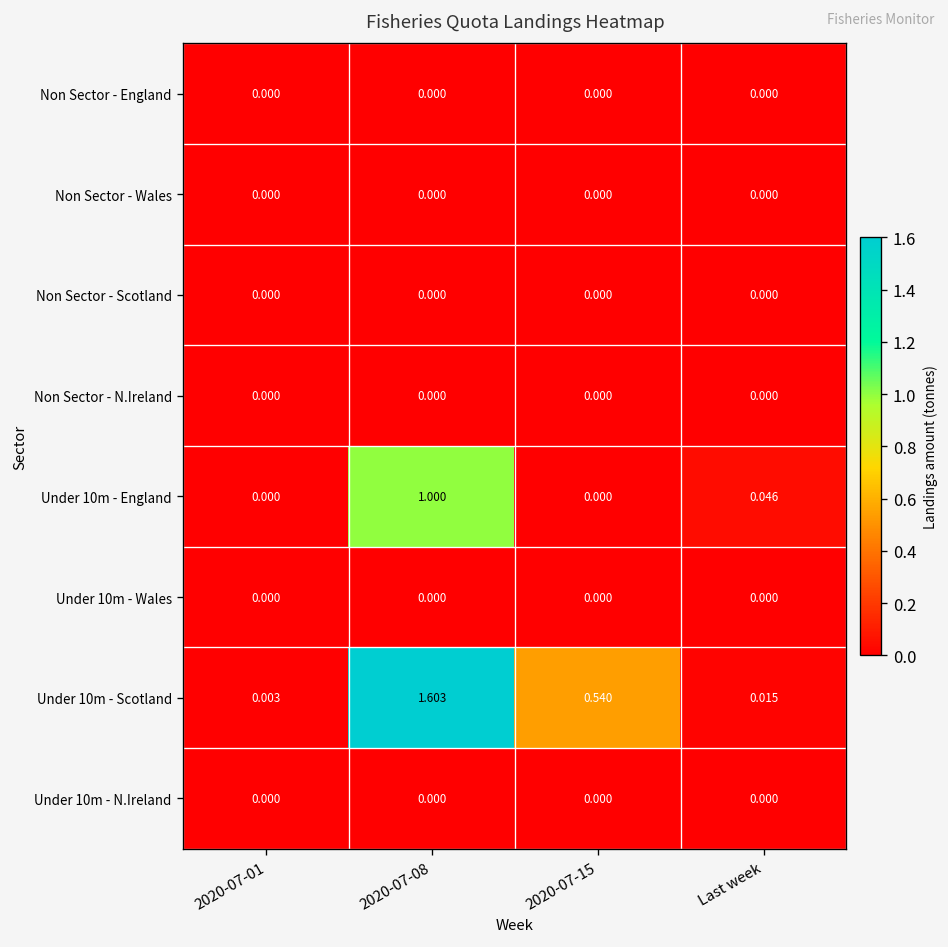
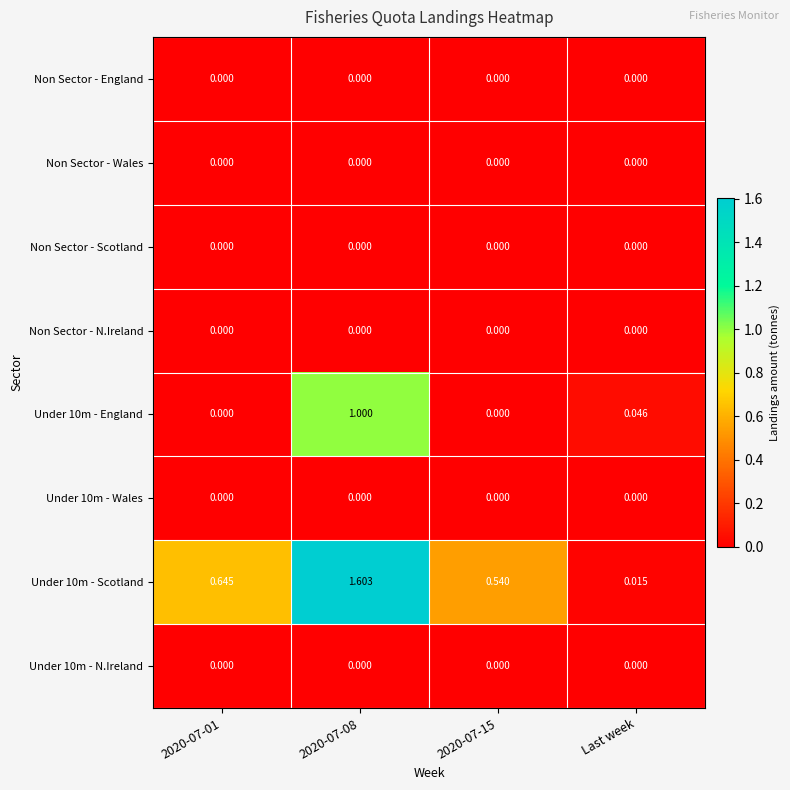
Under 10m - Scotland, 2020-07-01: 0.003 -> 0.645
